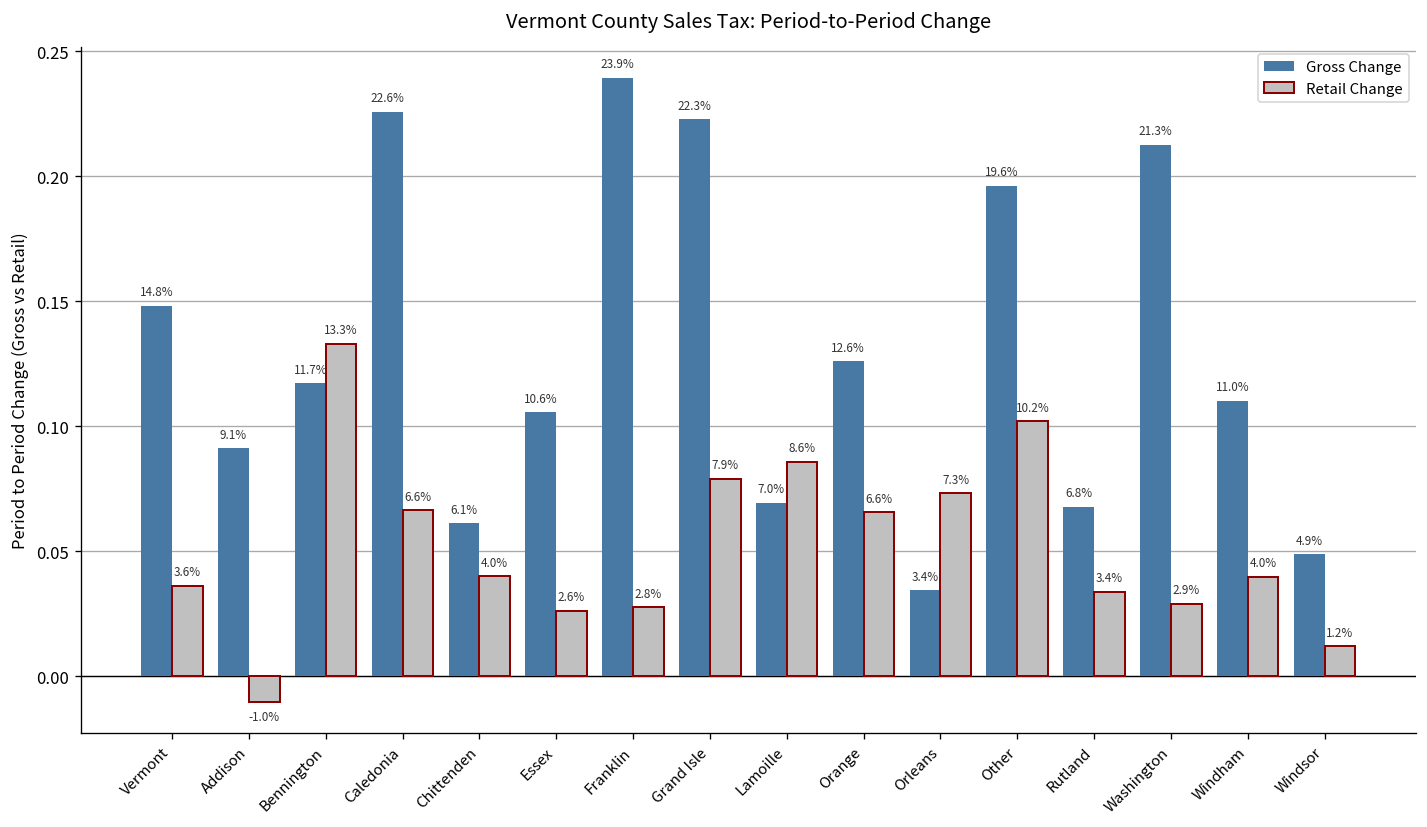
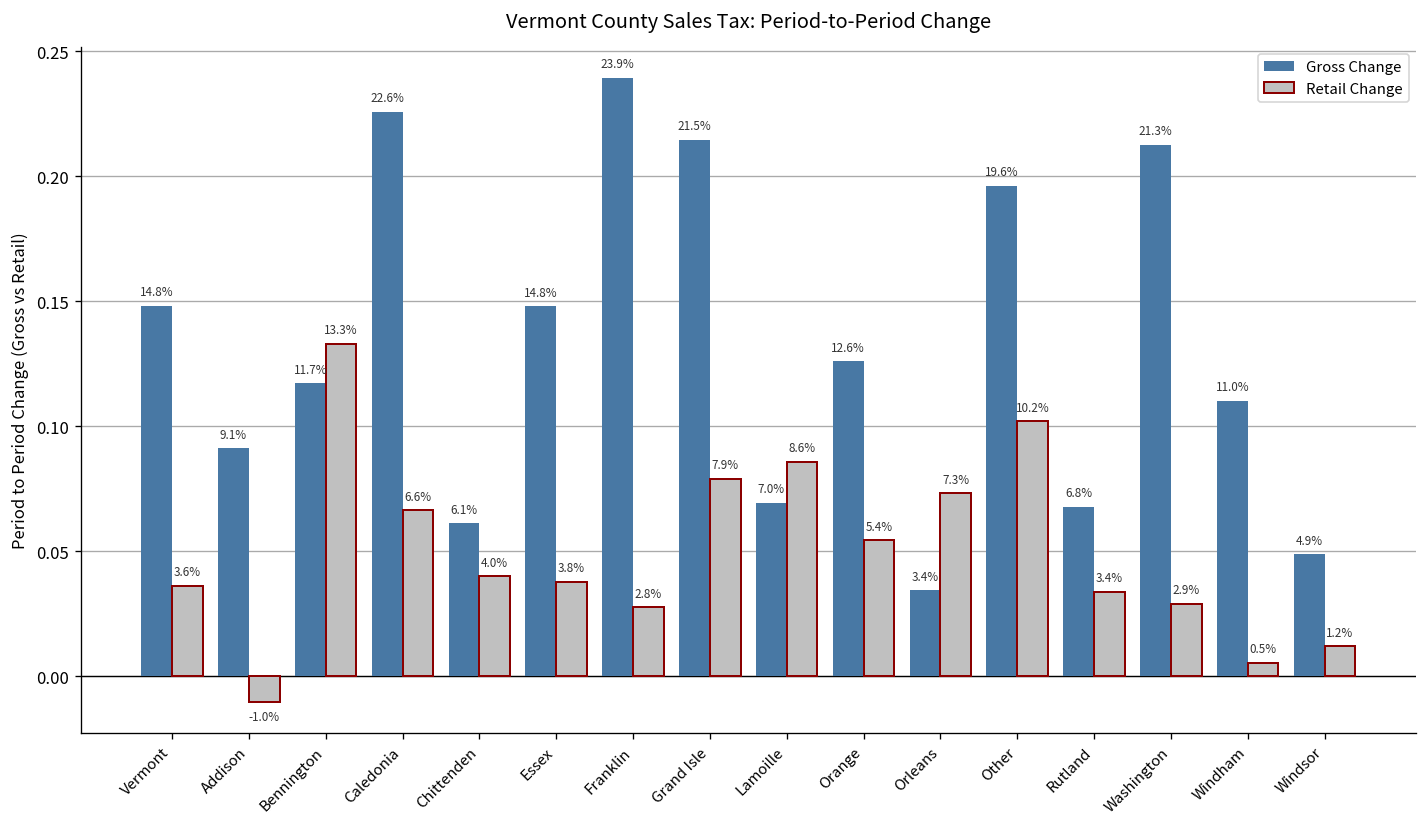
Gross Change, Essex: 10.6% -> 14.8%
Retail Change, Essex: 2.6% -> 3.8%
Gross Change, Grand Isle: 22.3% -> 21.5%
Retail Change, Orange: 6.6% -> 5.4%
Retail Change, Windham: 4.0% -> 0.5%
